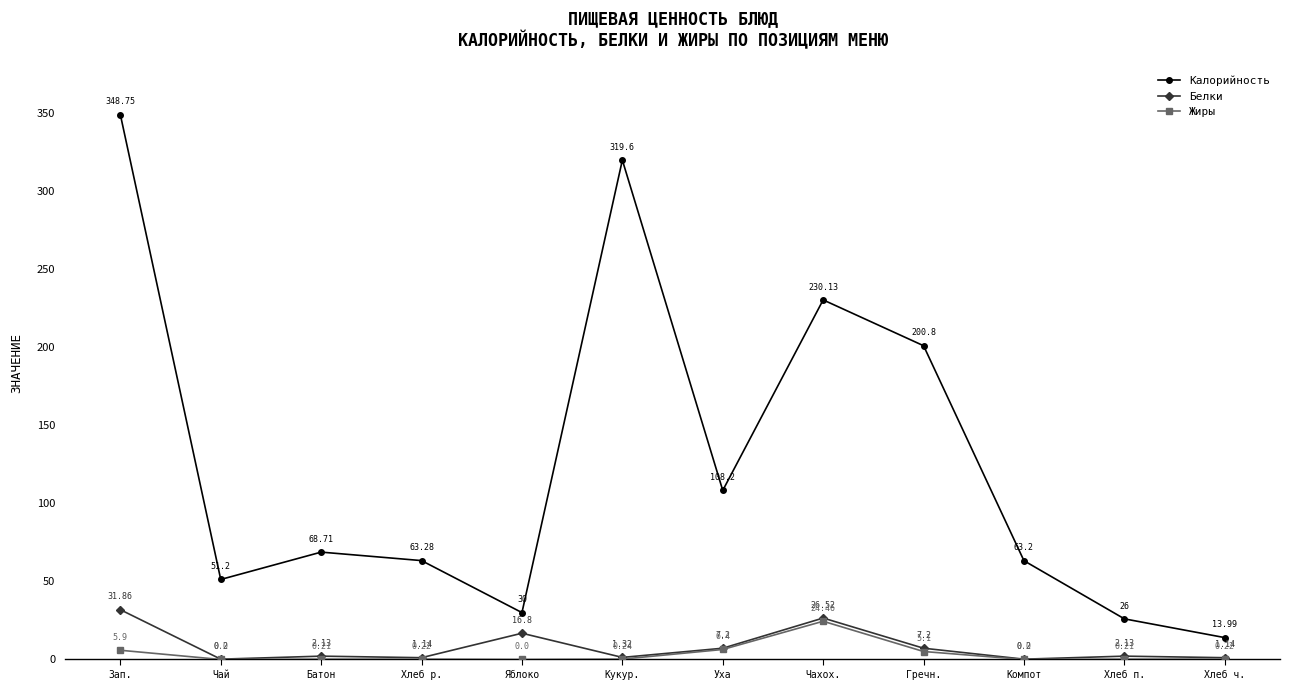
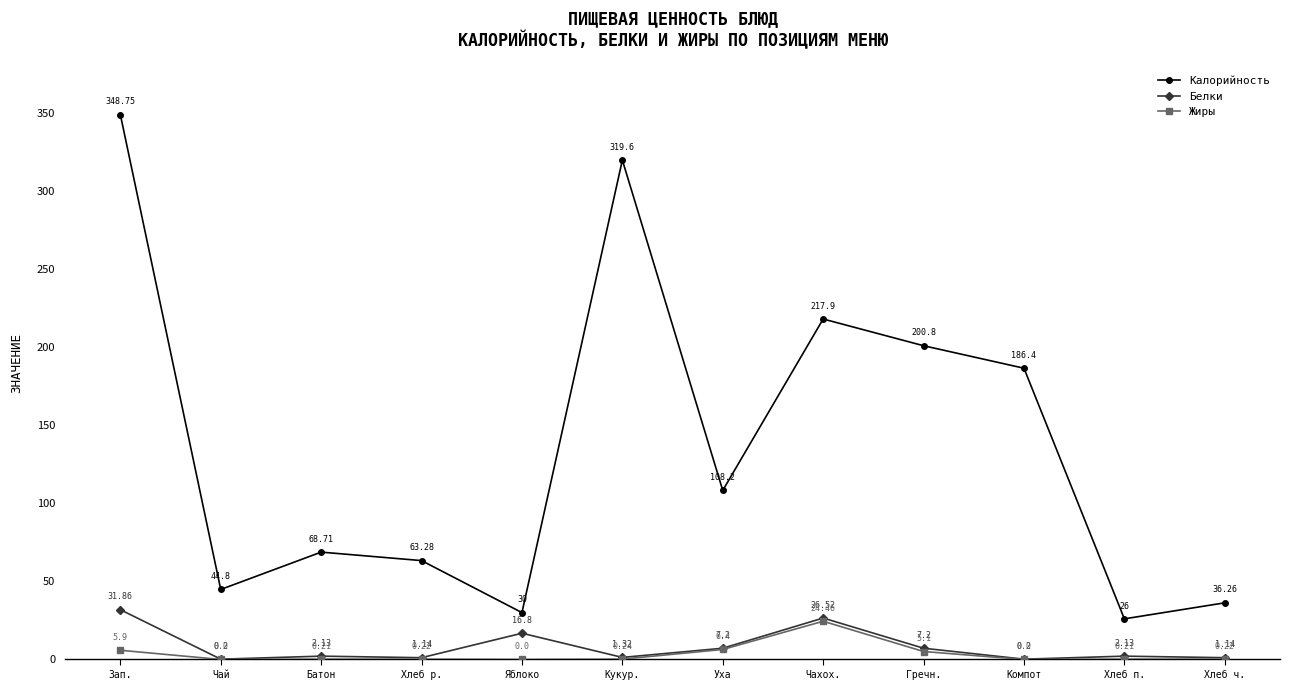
Калорийность, Чай: 51.2 -> 44.8
Калорийность, Чахох.: 230.13 -> 217.9
Калорийность, Компот: 63.2 -> 186.4
Калорийность, Хлеб ч.: 13.99 -> 36.26
